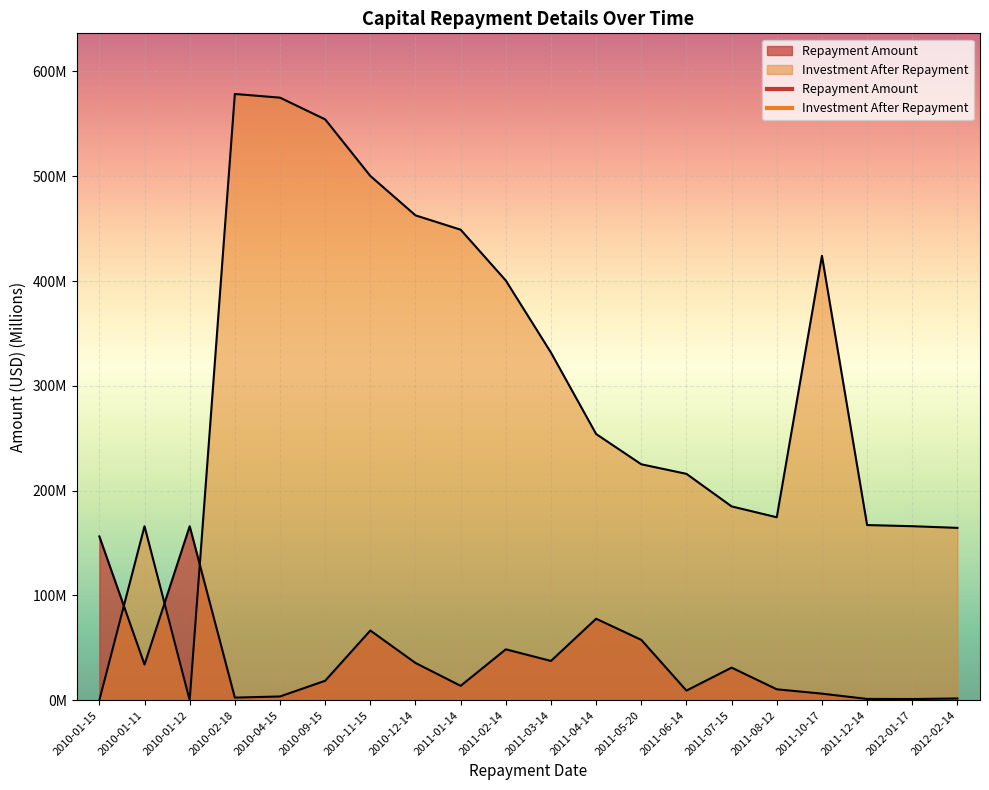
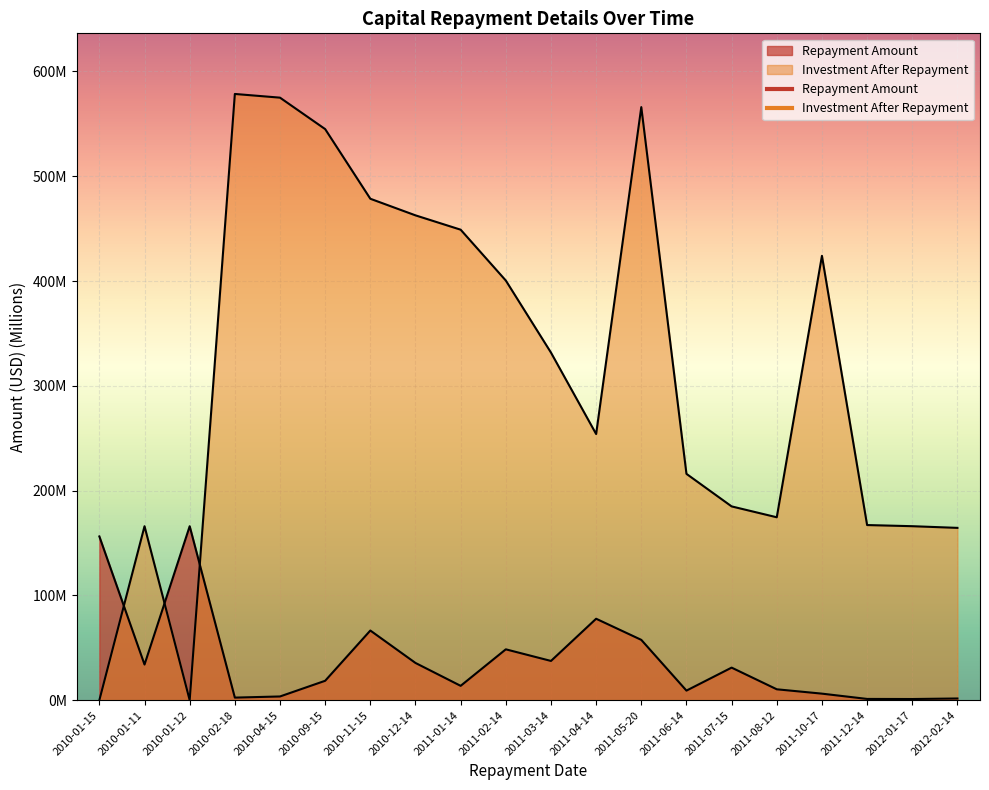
Investment After Repayment, 2010-09-15: 554000000 -> 545000000
Investment After Repayment, 2010-11-15: 500000000 -> 479000000
Investment After Repayment, 2011-05-20: 225000000 -> 566000000
